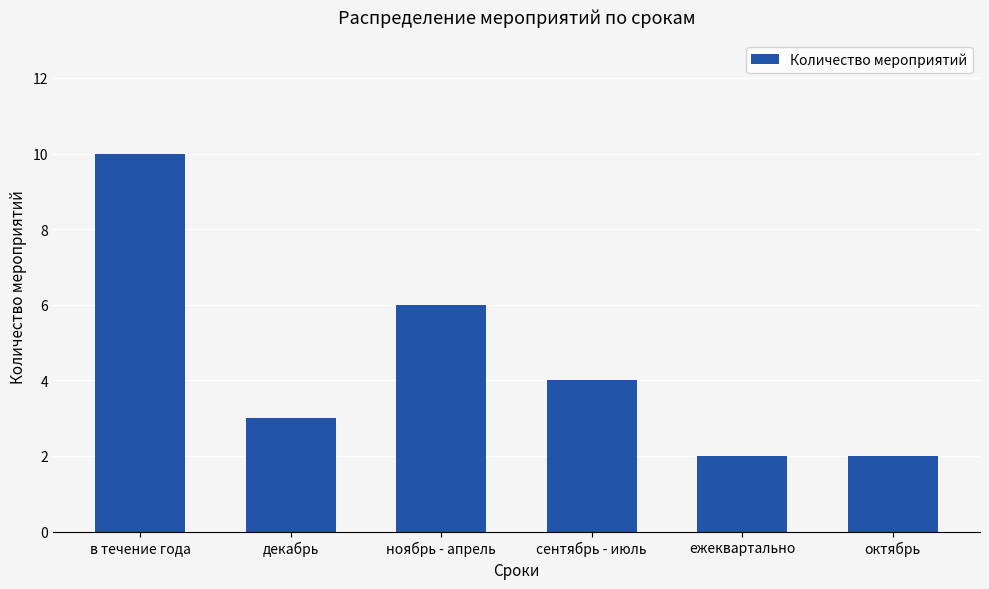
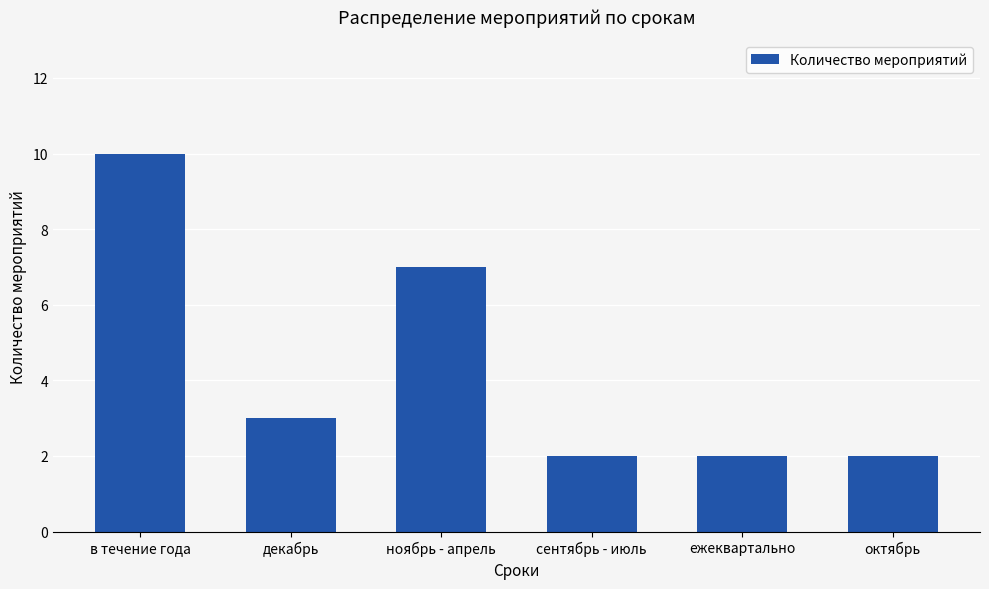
ноябрь - апрель: 6 -> 7
сентябрь - июль: 4 -> 2
